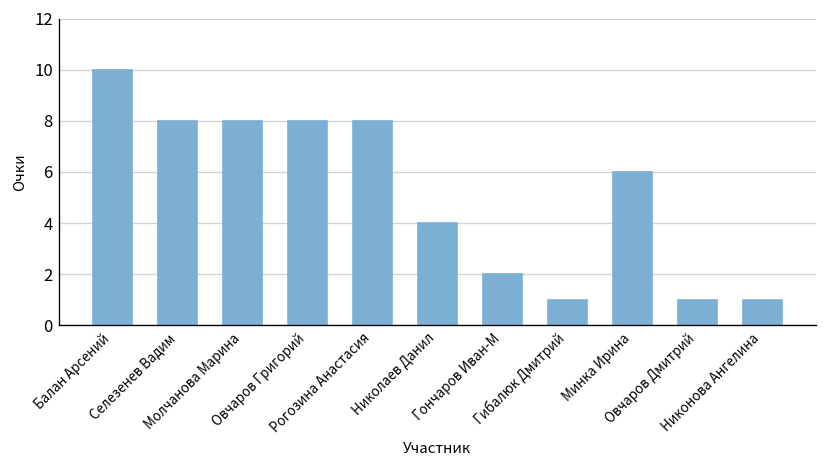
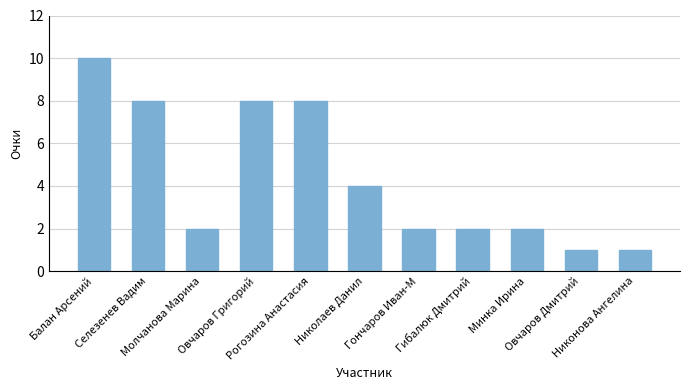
Молчанова Марина: 8 -> 2
Гибалюк Дмитрий: 1 -> 2
Минка Ирина: 6 -> 2
